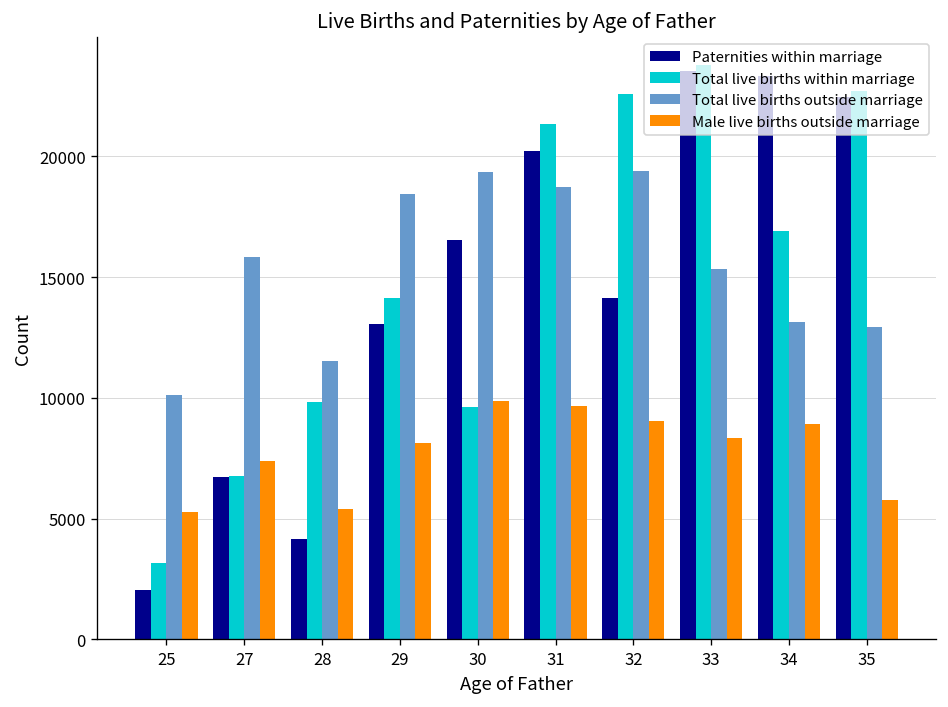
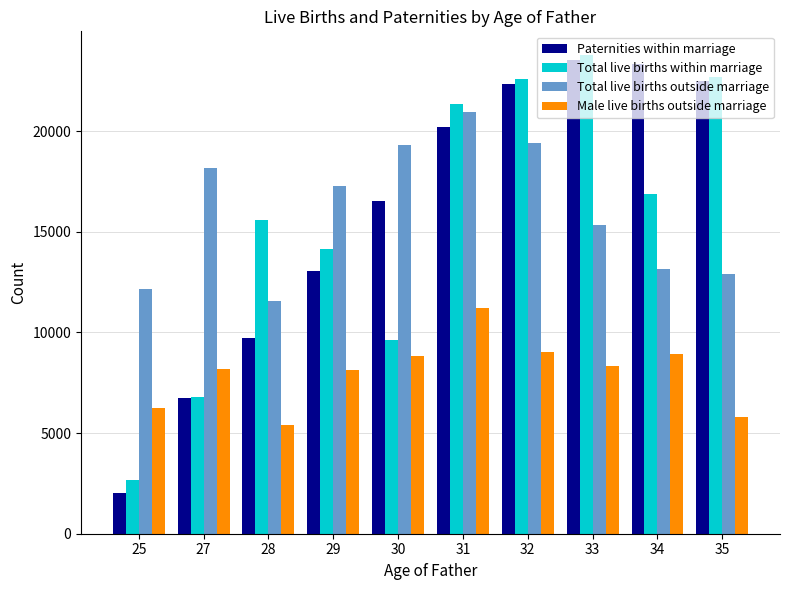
Total live births within marriage, 25: 3100 -> 2700
Total live births outside marriage, 25: 10100 -> 12100
Male live births outside marriage, 25: 5300 -> 6200
Total live births outside marriage, 27: 15800 -> 18200
Male live births outside marriage, 27: 7400 -> 8200
Paternities within marriage, 28: 4200 -> 9700
Total live births within marriage, 28: 9800 -> 15600
Total live births outside marriage, 29: 18500 -> 17300
Male live births outside marriage, 30: 9900 -> 8800
Total live births outside marriage, 31: 18700 -> 20900
Male live births outside marriage, 31: 9700 -> 11200
Paternities within marriage, 32: 14100 -> 22400
